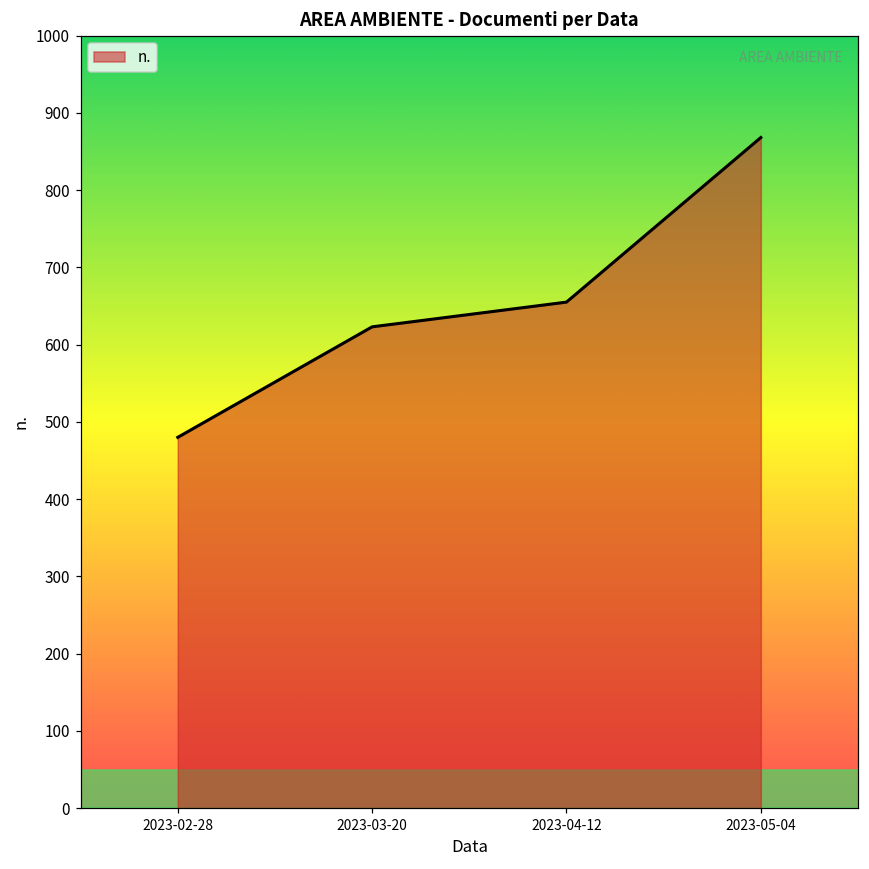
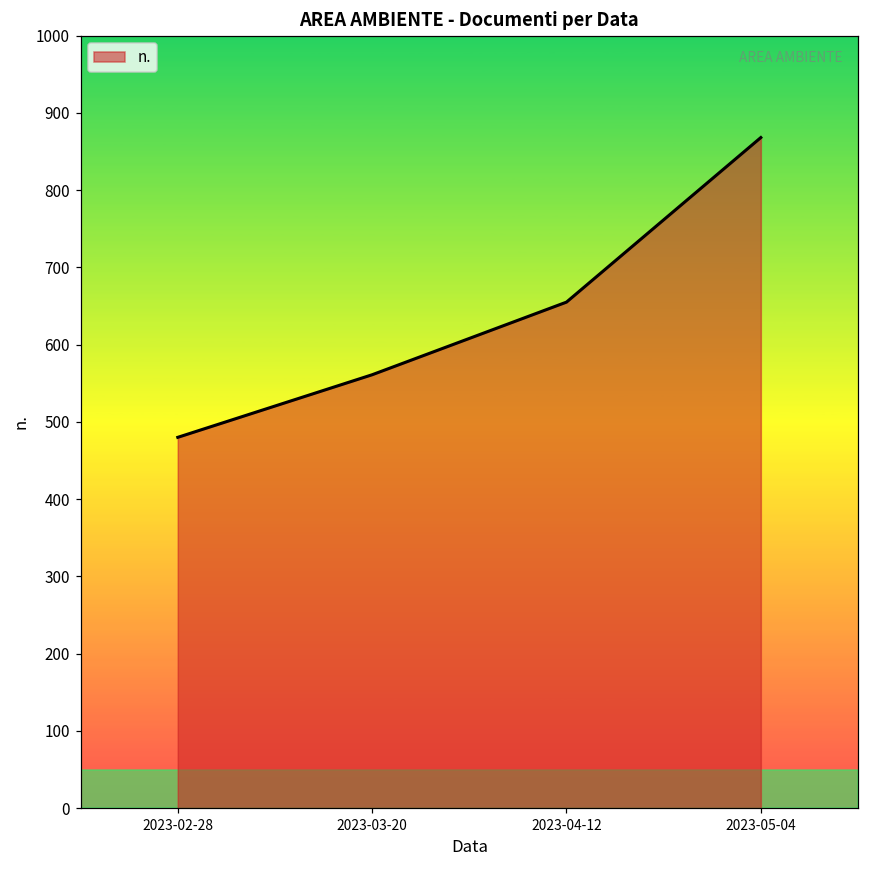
2023-03-20: 620 -> 560
